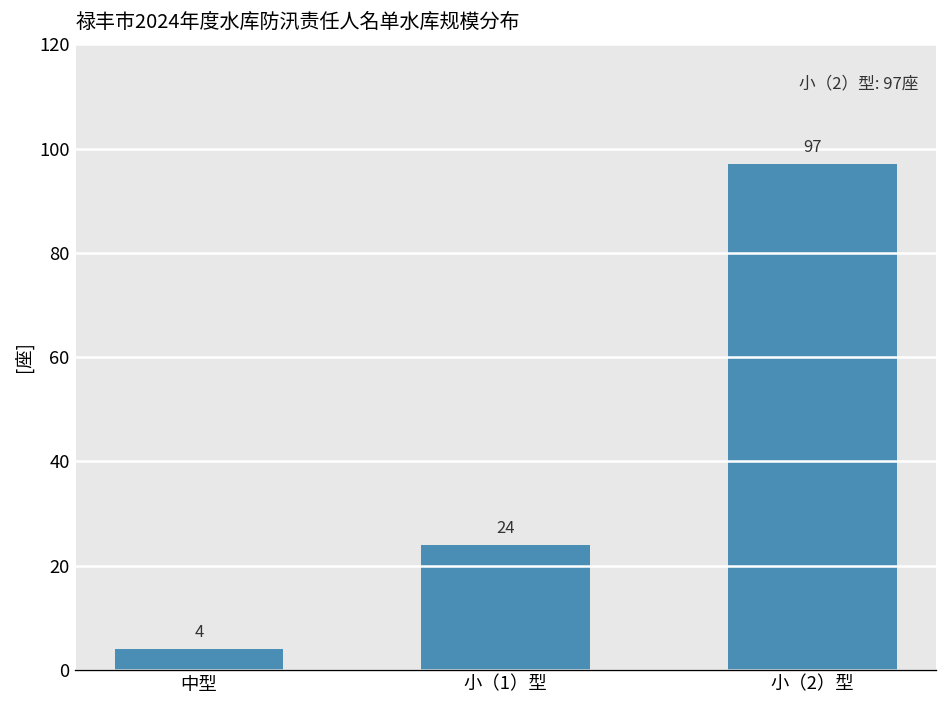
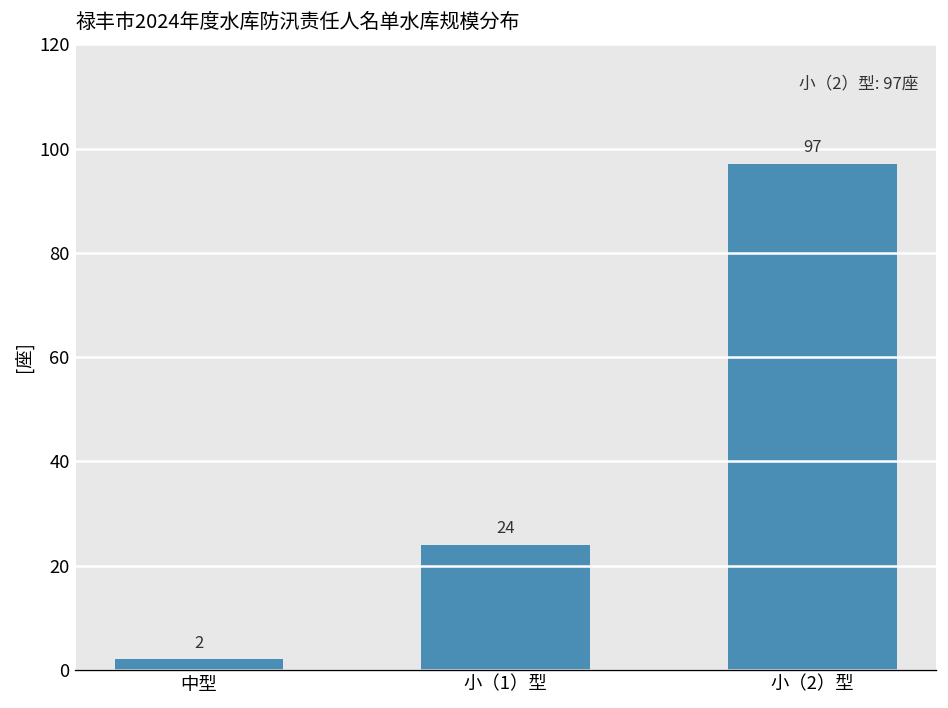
中型: 4 -> 2
